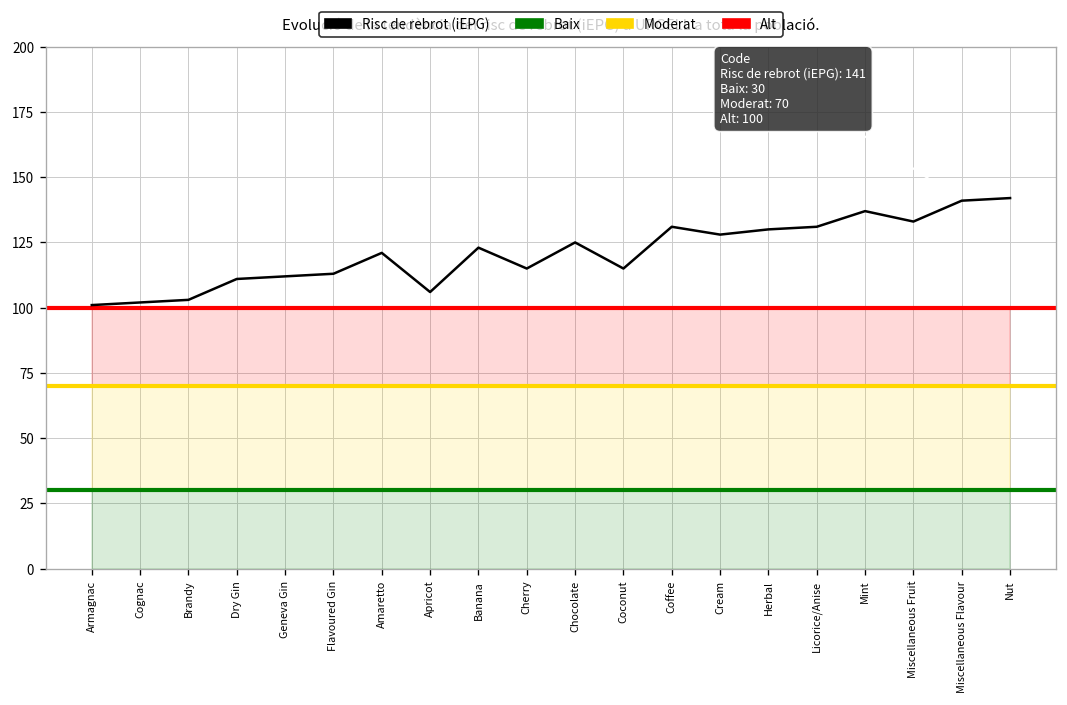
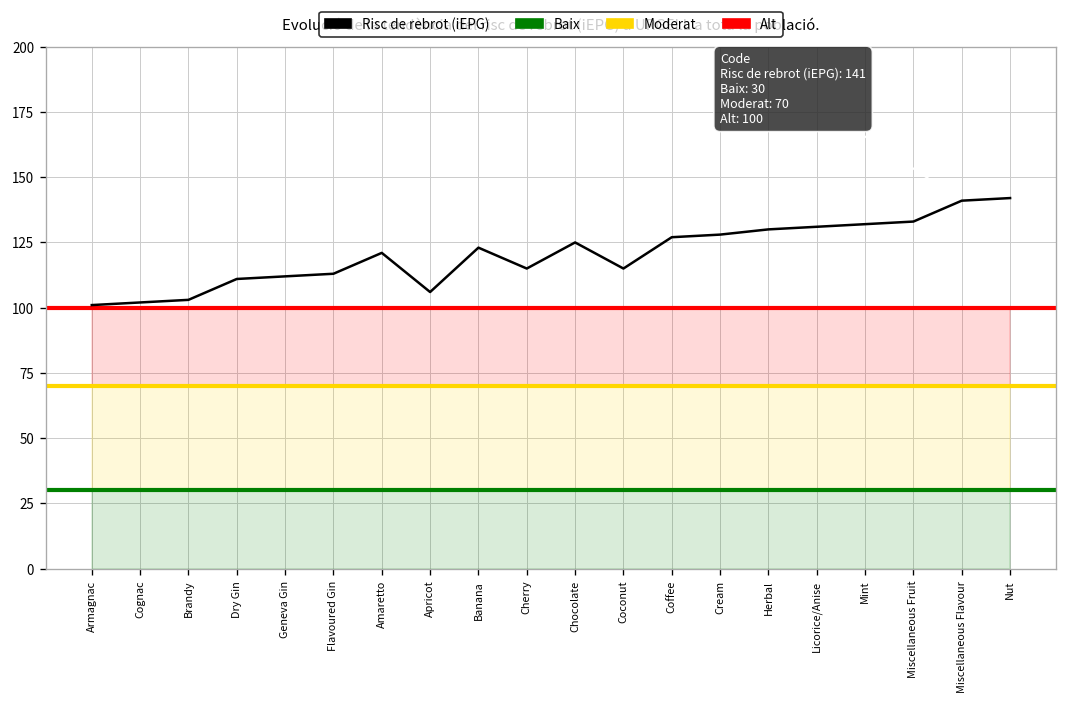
Risc de rebrot (iEPG), Coffee: 131 -> 127
Risc de rebrot (iEPG), Mint: 137 -> 132
